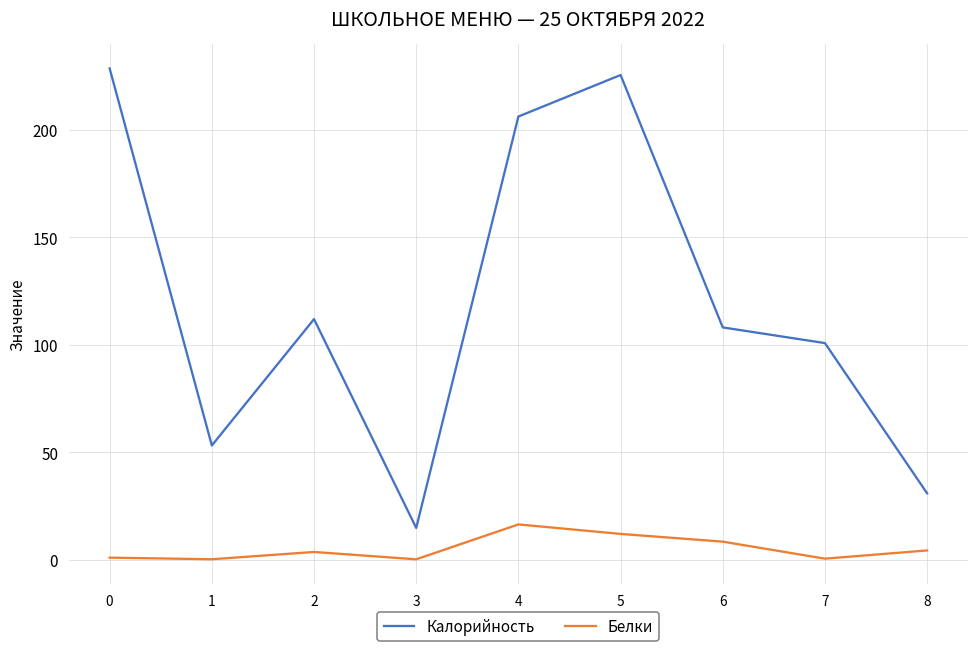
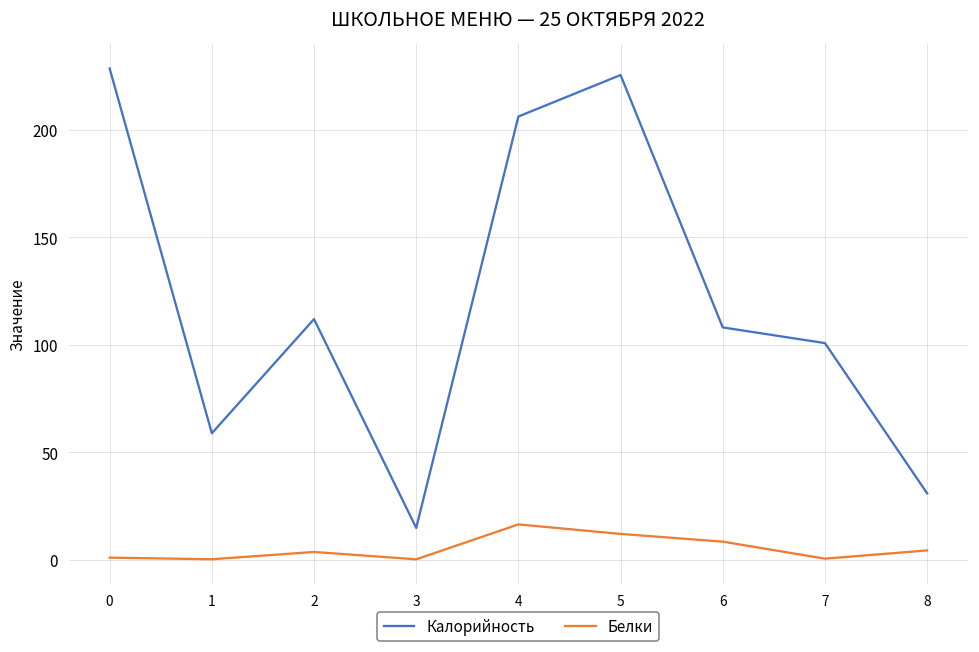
Калорийность, 1: 53 -> 59
